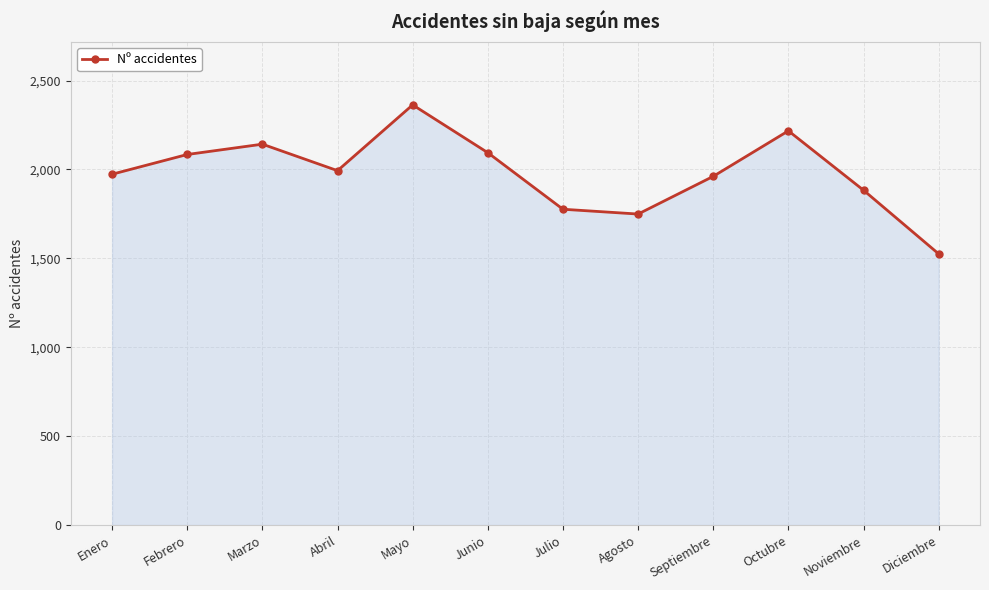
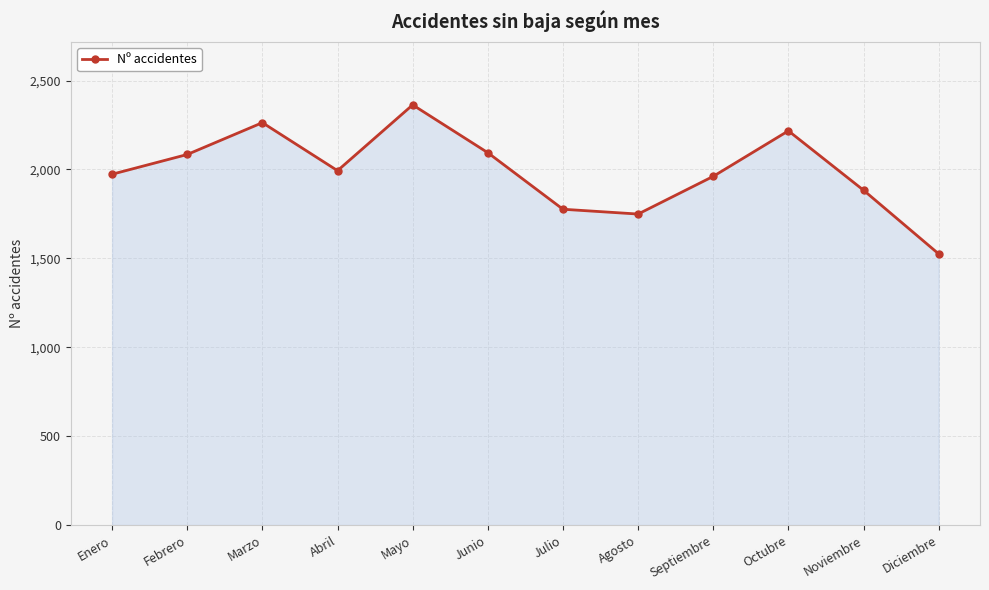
Marzo: 2,140 -> 2,260
